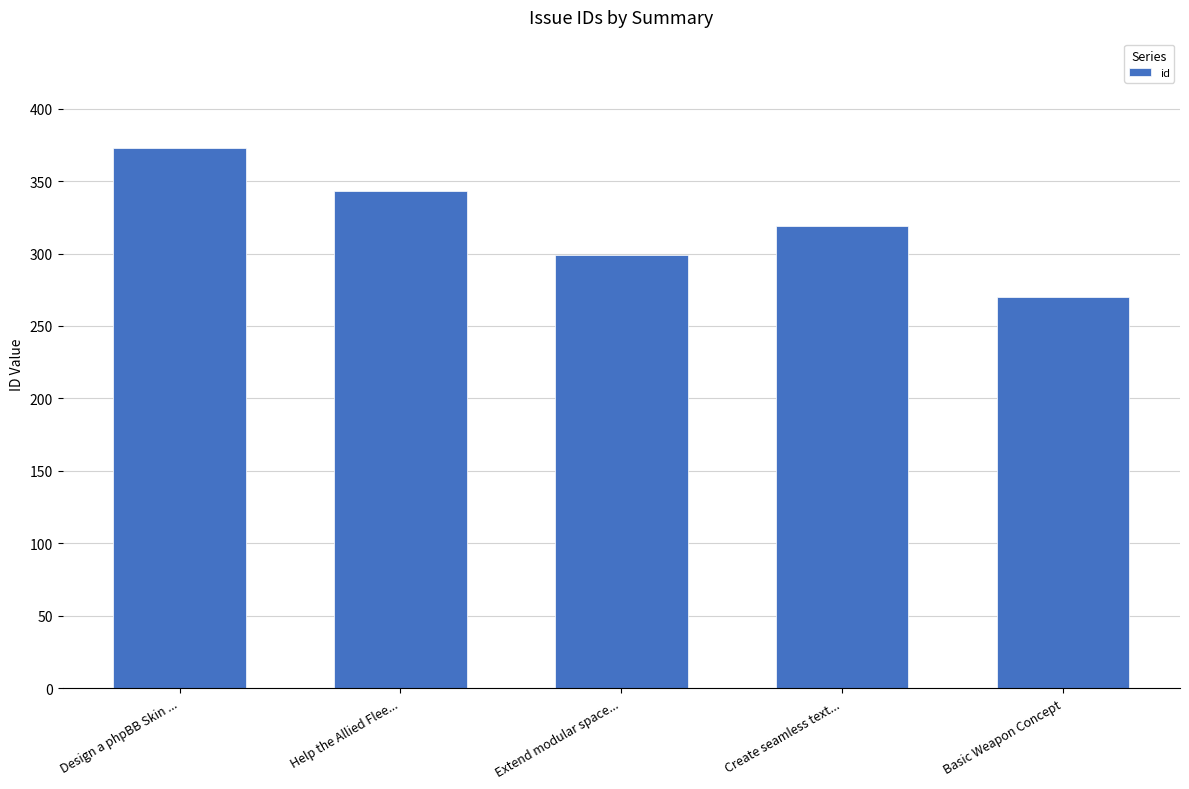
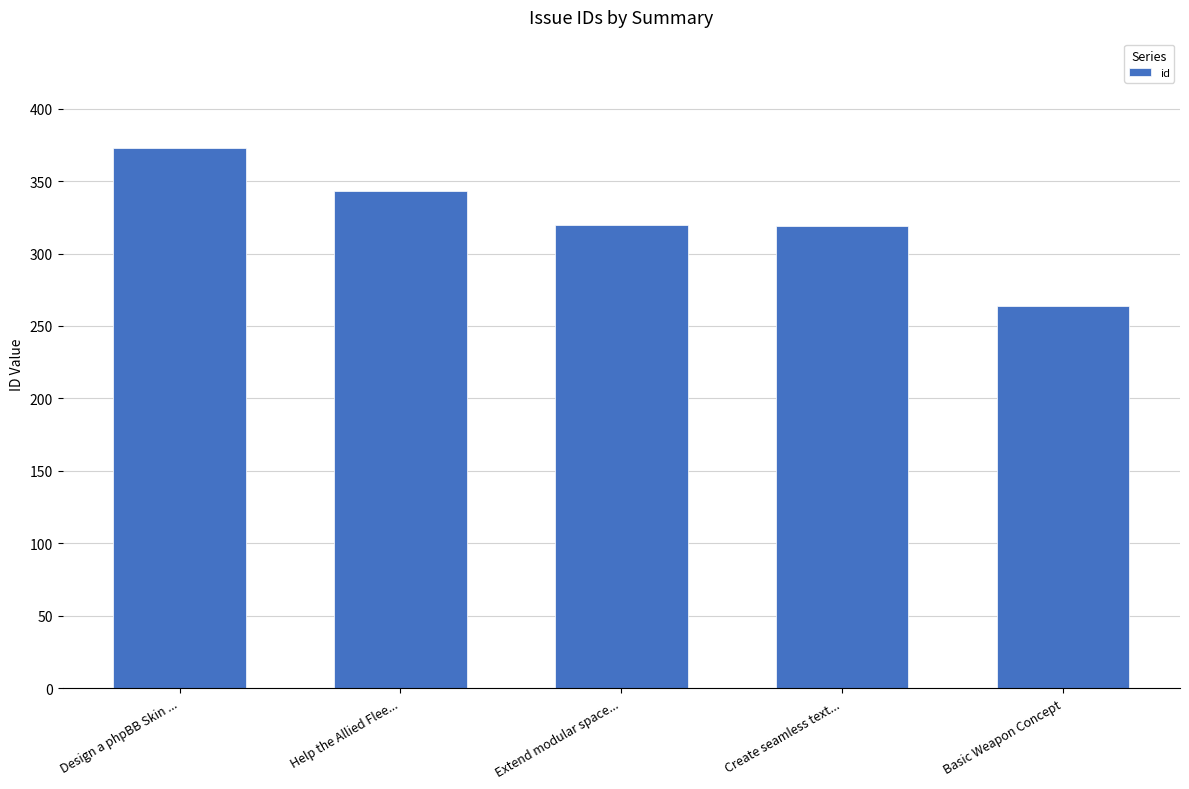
Extend modular space...: 299 -> 320
Basic Weapon Concept: 270 -> 264
